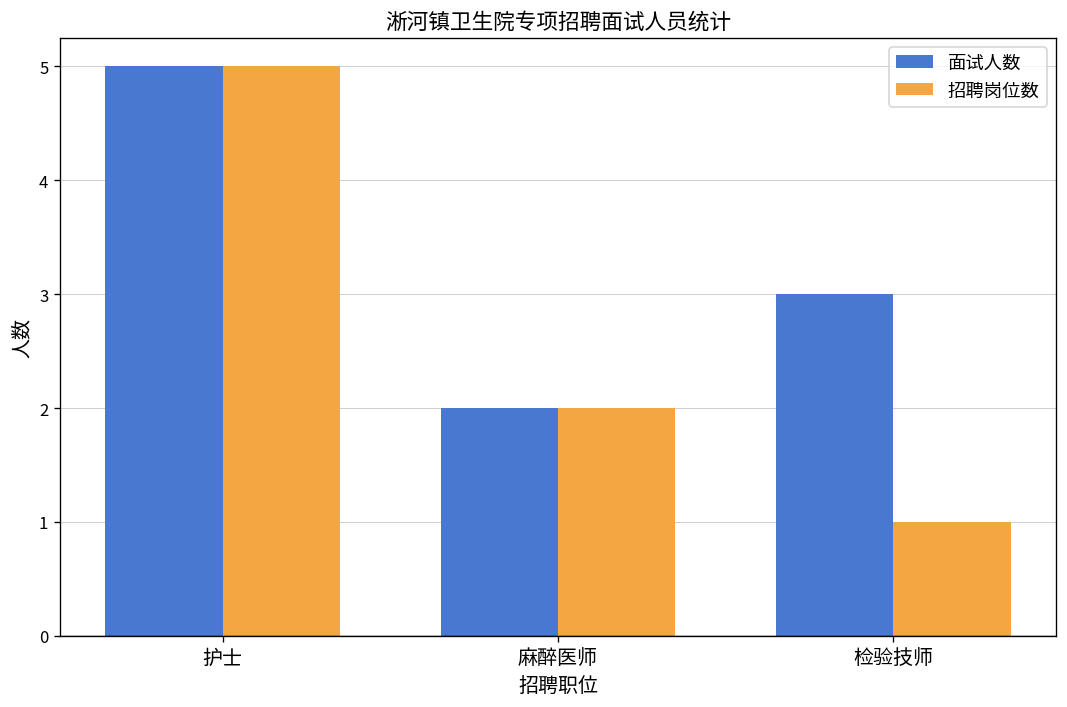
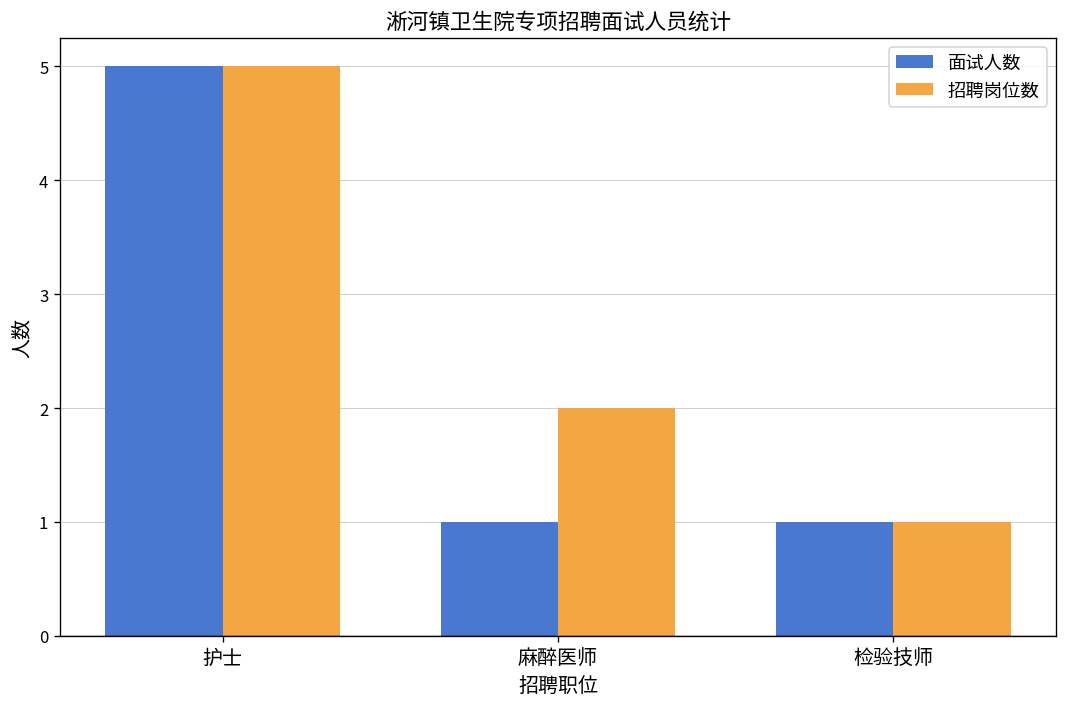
面试人数, 麻醉医师: 2 -> 1
面试人数, 检验技师: 3 -> 1
